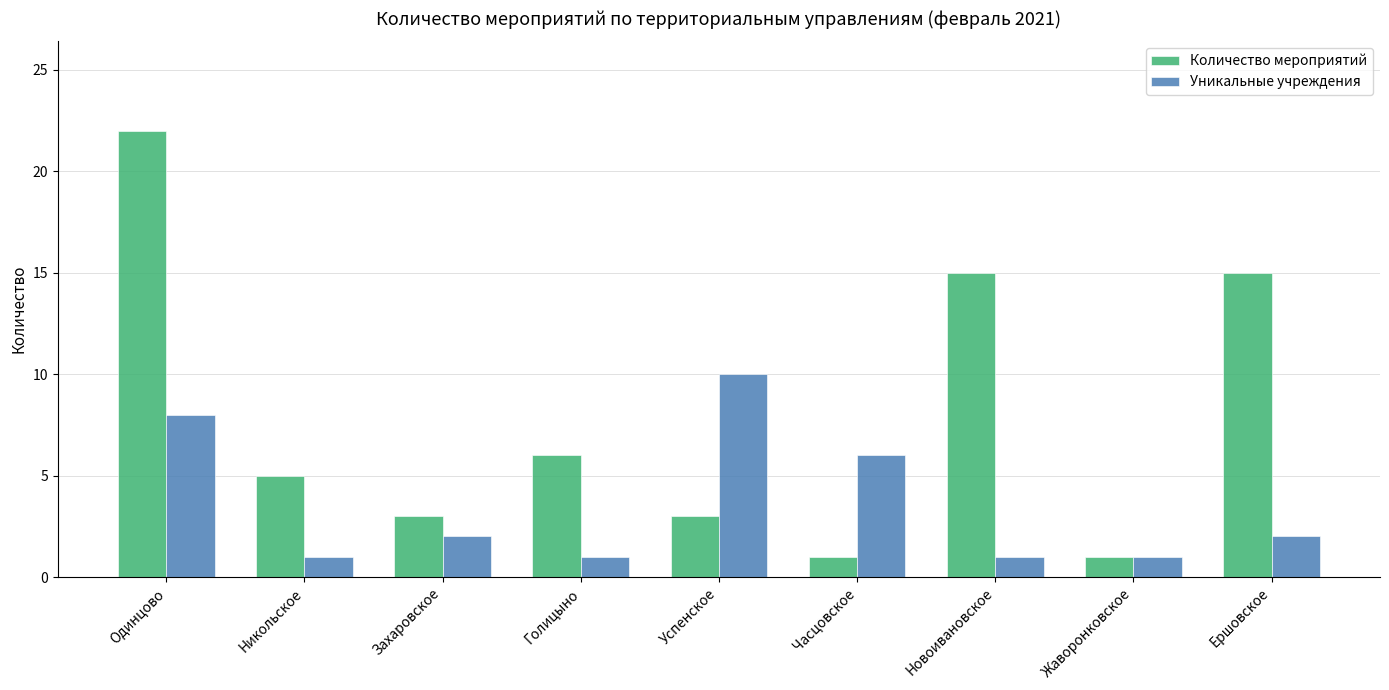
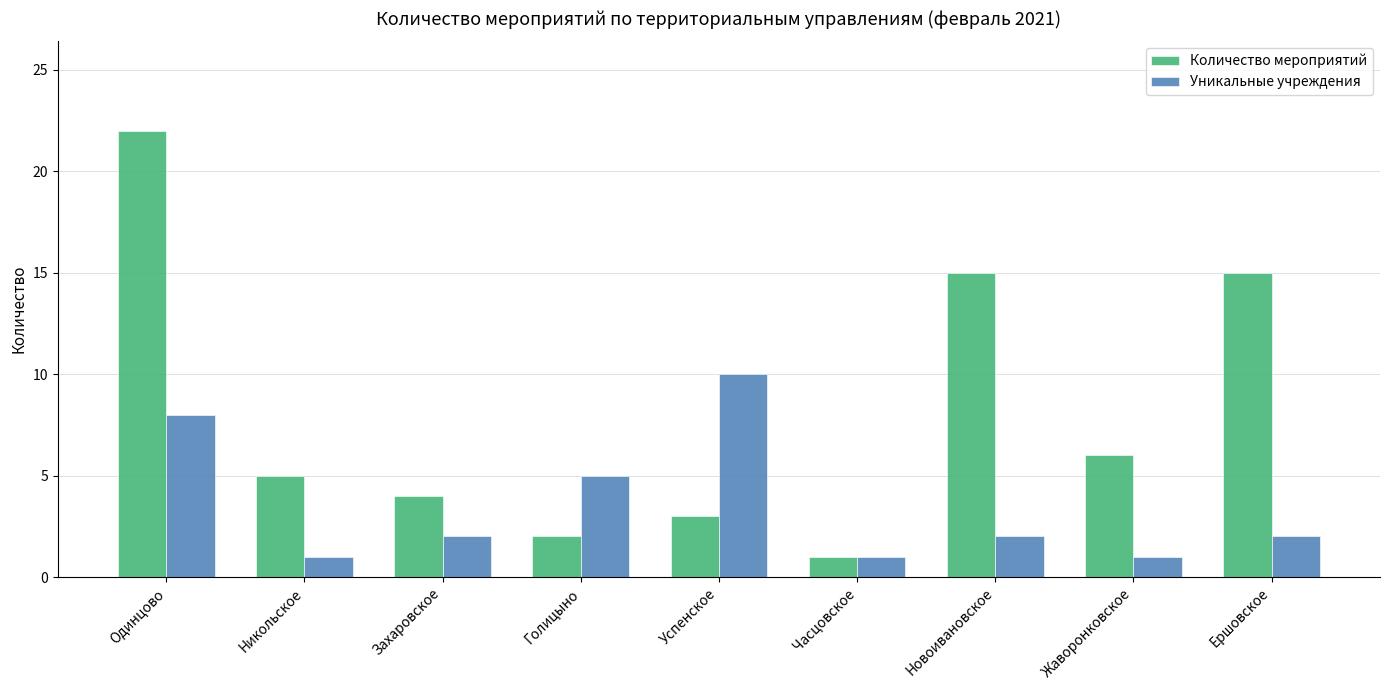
Количество мероприятий, Захаровское: 3 -> 4
Количество мероприятий, Голицыно: 6 -> 2
Уникальные учреждения, Голицыно: 1 -> 5
Уникальные учреждения, Часцовское: 6 -> 1
Уникальные учреждения, Новоивановское: 1 -> 2
Количество мероприятий, Жаворонковское: 1 -> 6
